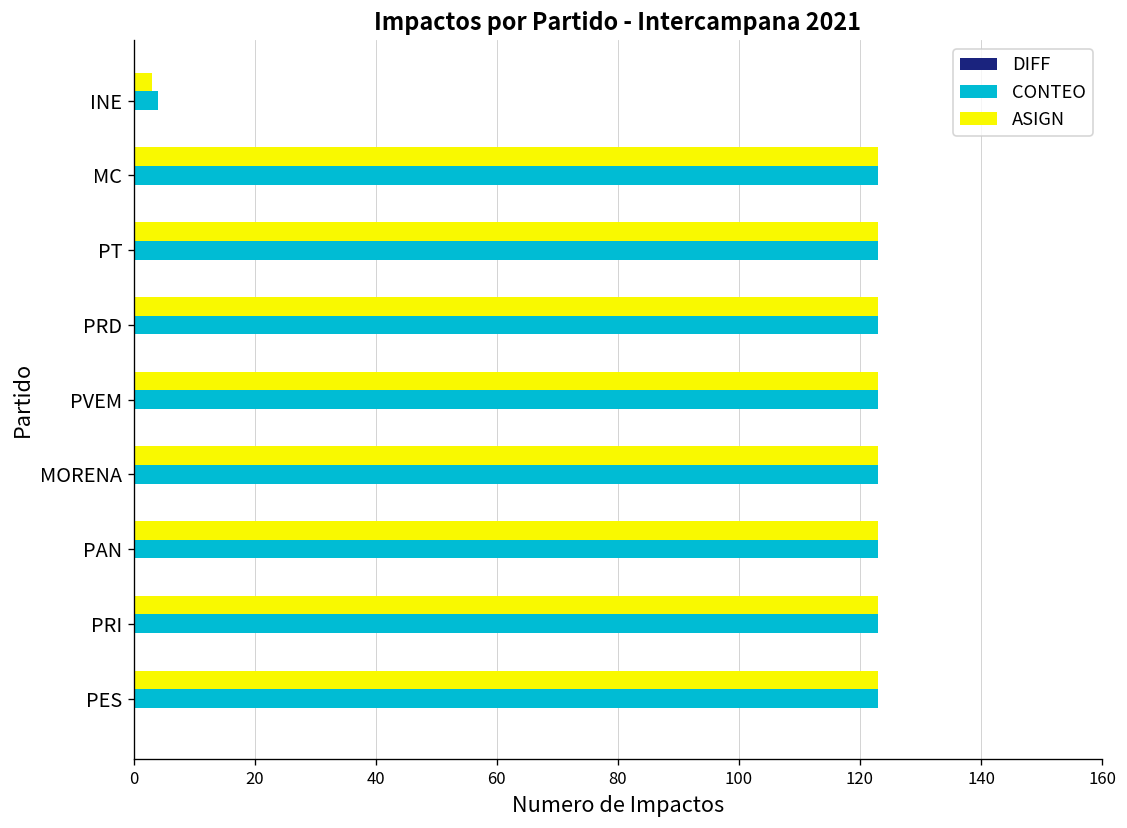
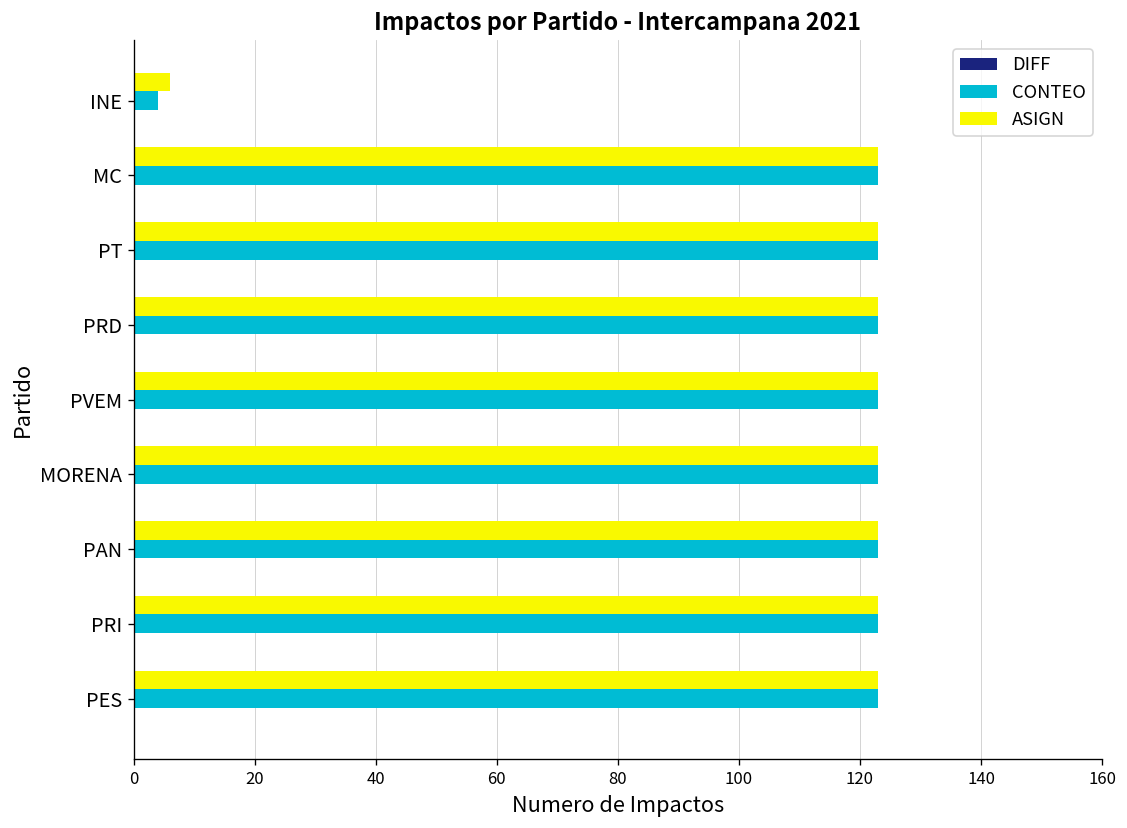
ASIGN, INE: 3 -> 6
